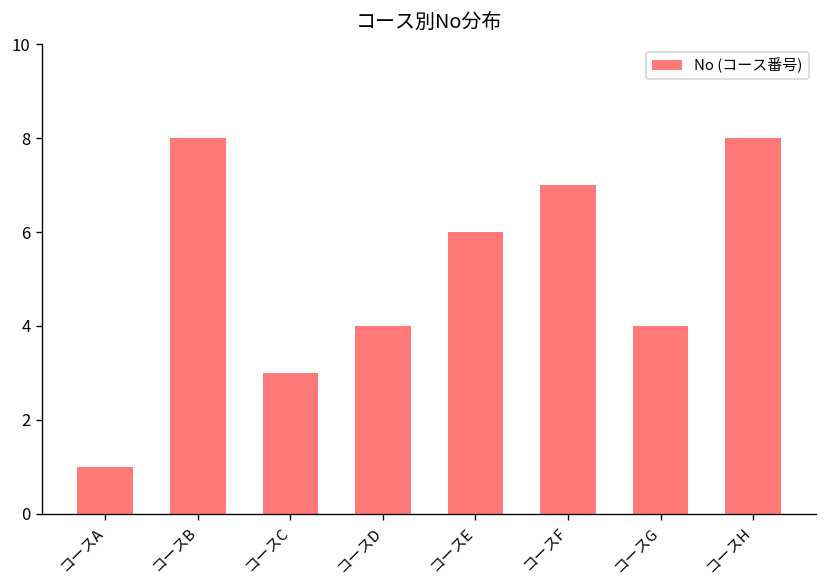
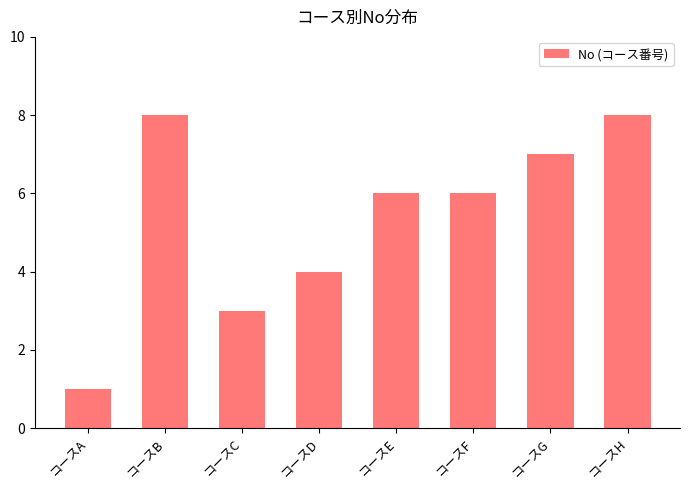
コースF: 7 -> 6
コースG: 4 -> 7
